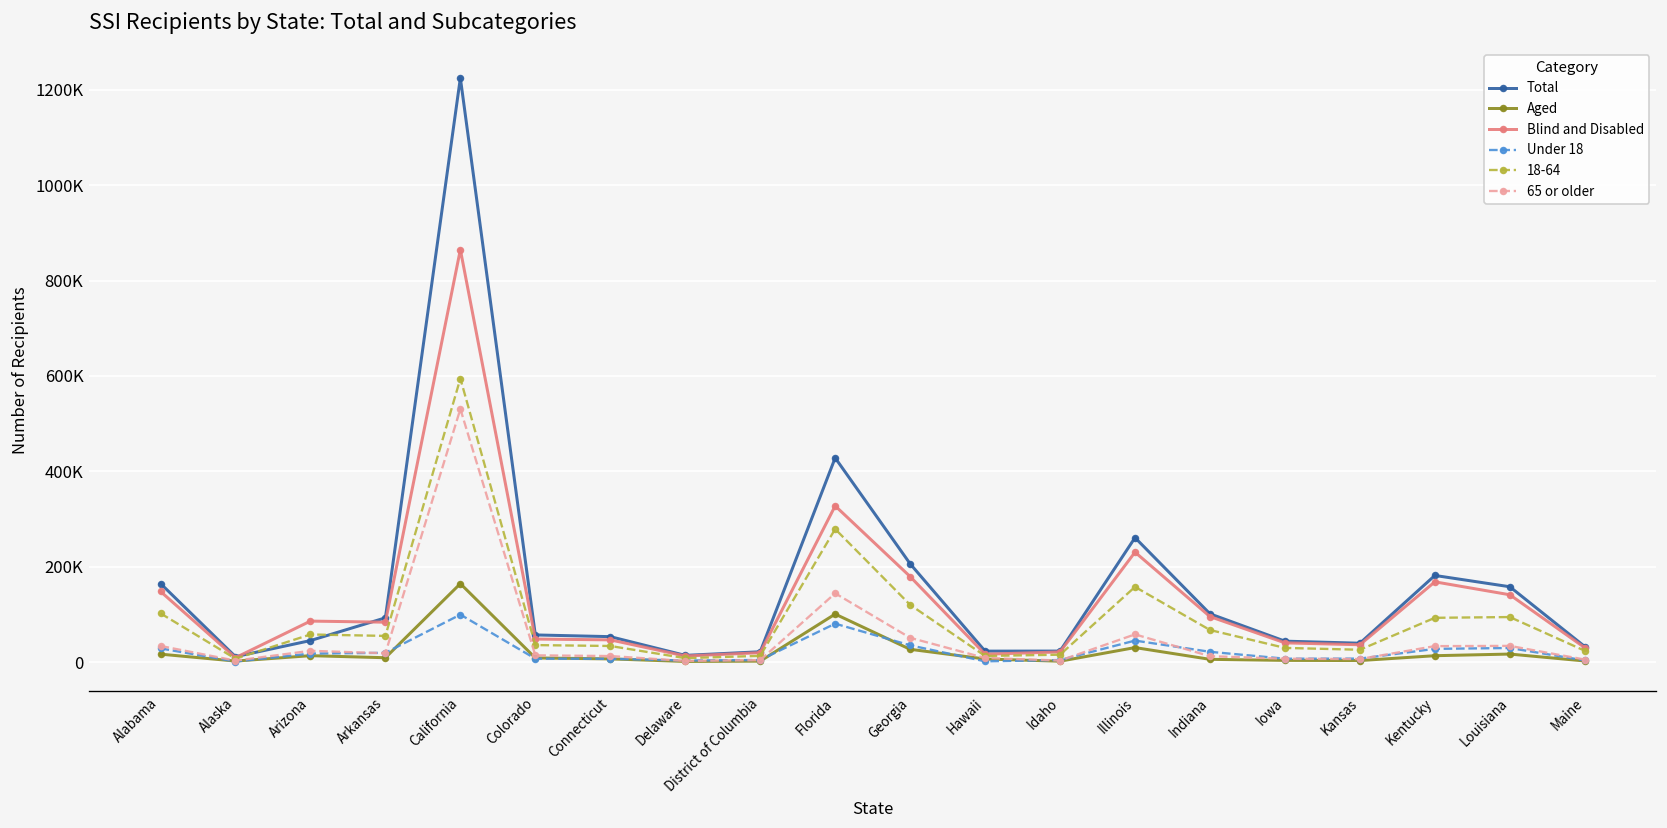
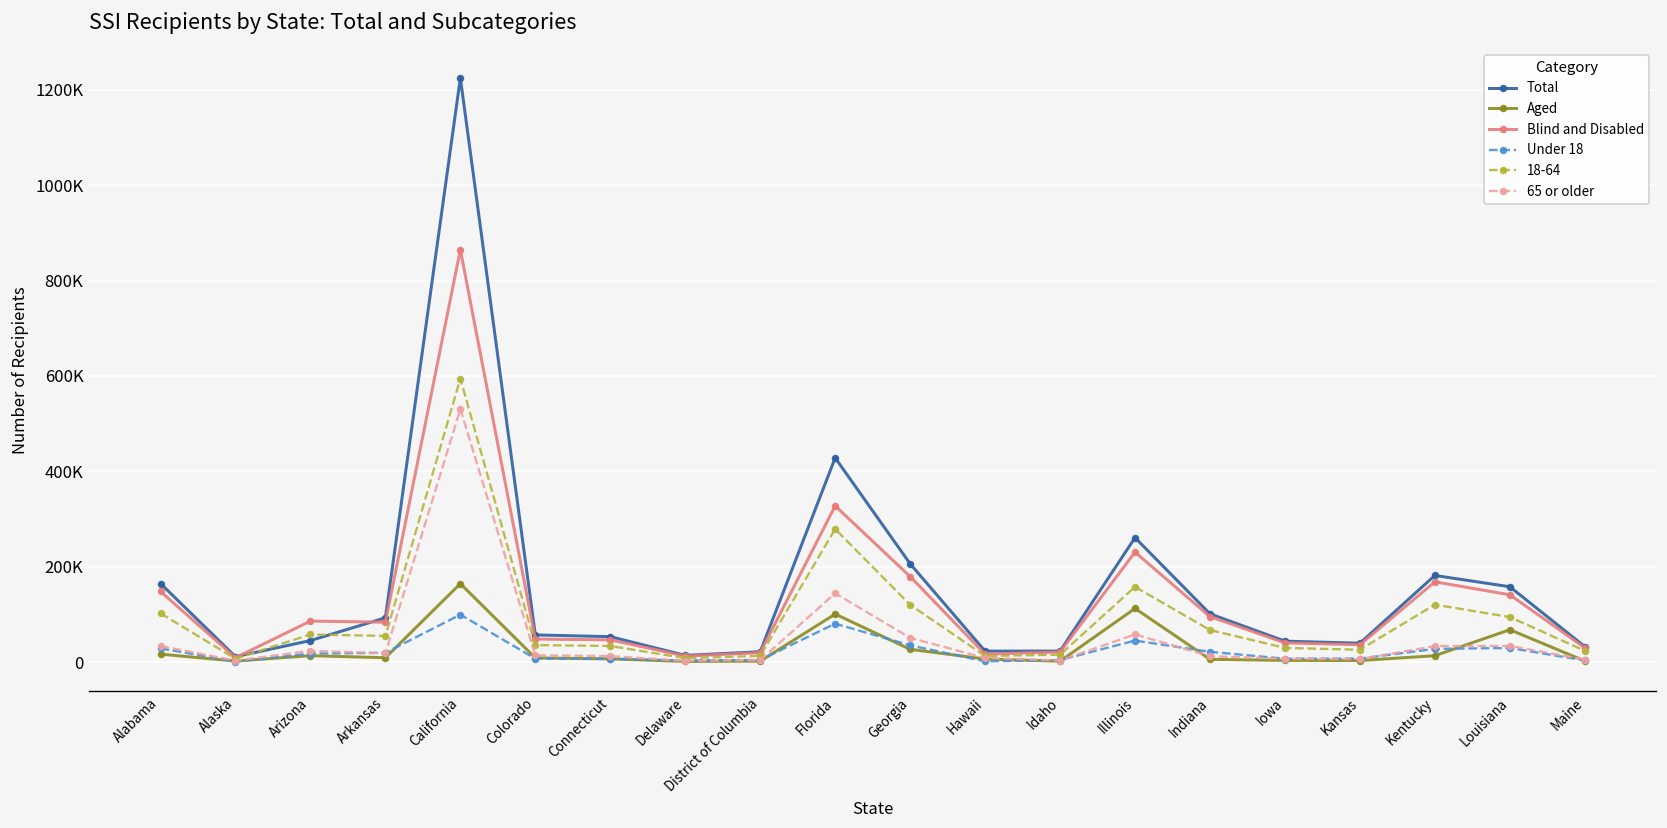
Aged, Illinois: 30000 -> 110000
18-64, Kentucky: 90000 -> 120000
Aged, Louisiana: 20000 -> 70000
